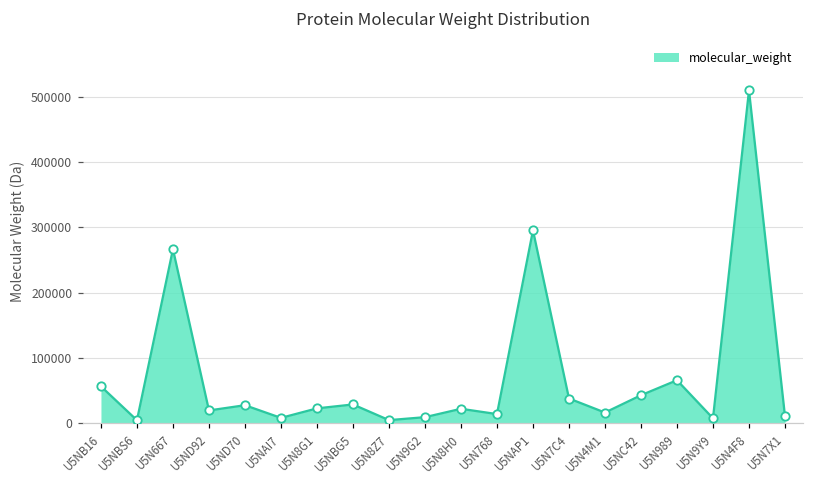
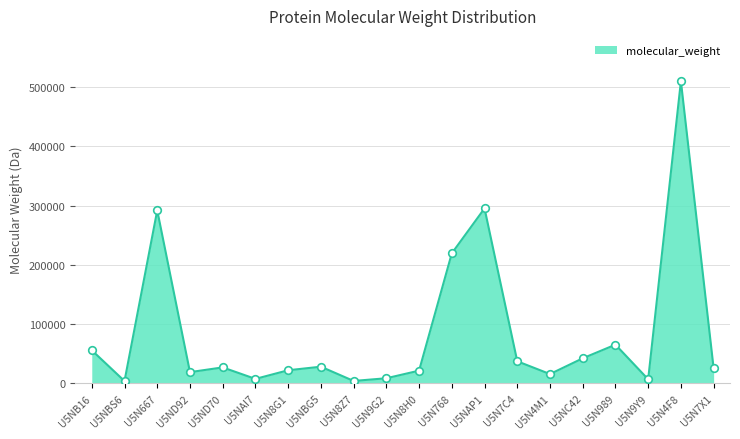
U5N667: 270000 -> 290000
U5N768: 10000 -> 220000
U5N7X1: 10000 -> 30000
